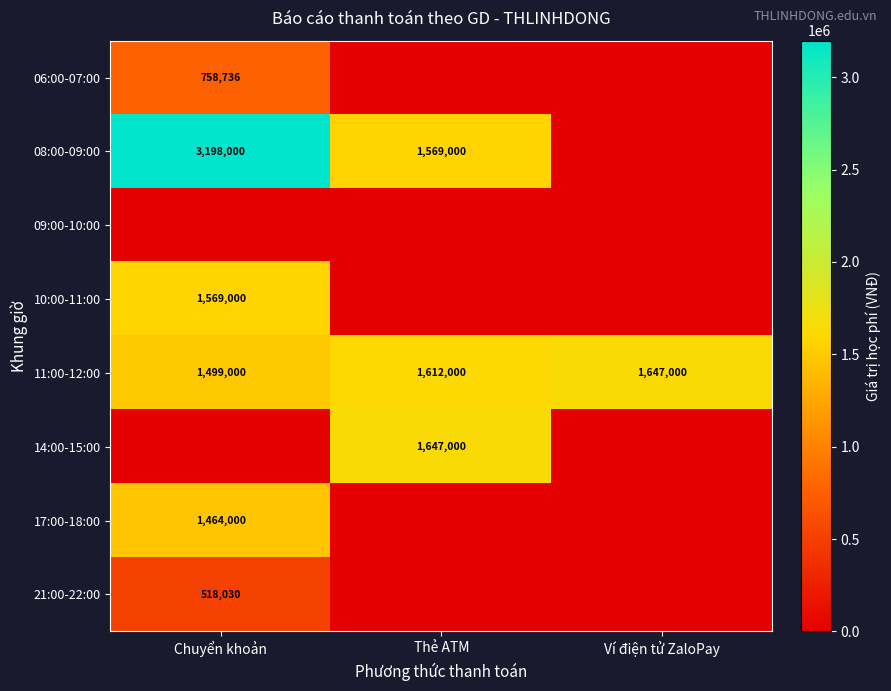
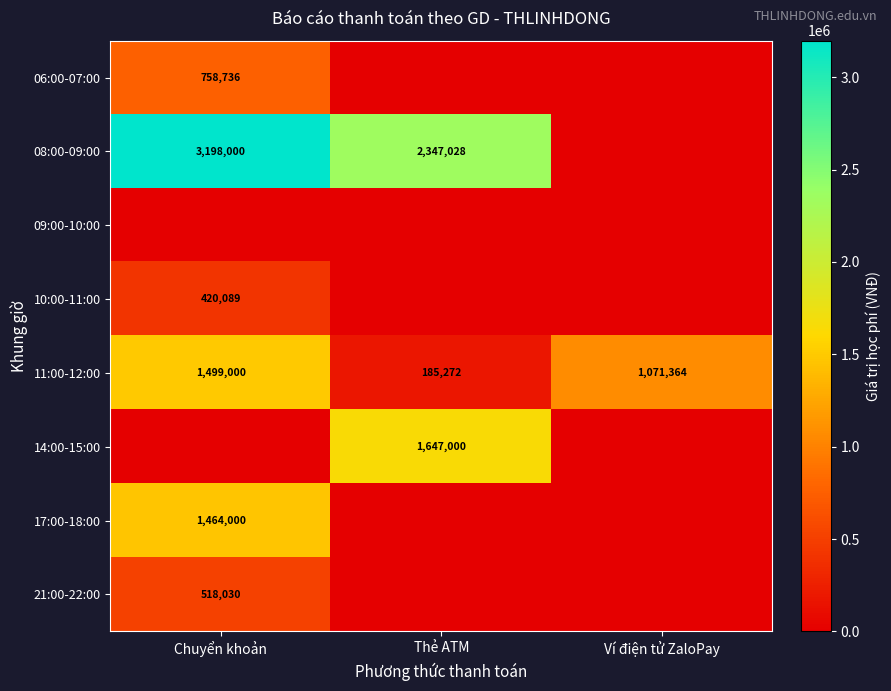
08:00-09:00, Thẻ ATM: 1,569,000 -> 2,347,028
10:00-11:00, Chuyển khoản: 1,569,000 -> 420,089
11:00-12:00, Thẻ ATM: 1,612,000 -> 185,272
11:00-12:00, Ví điện tử ZaloPay: 1,647,000 -> 1,071,364
